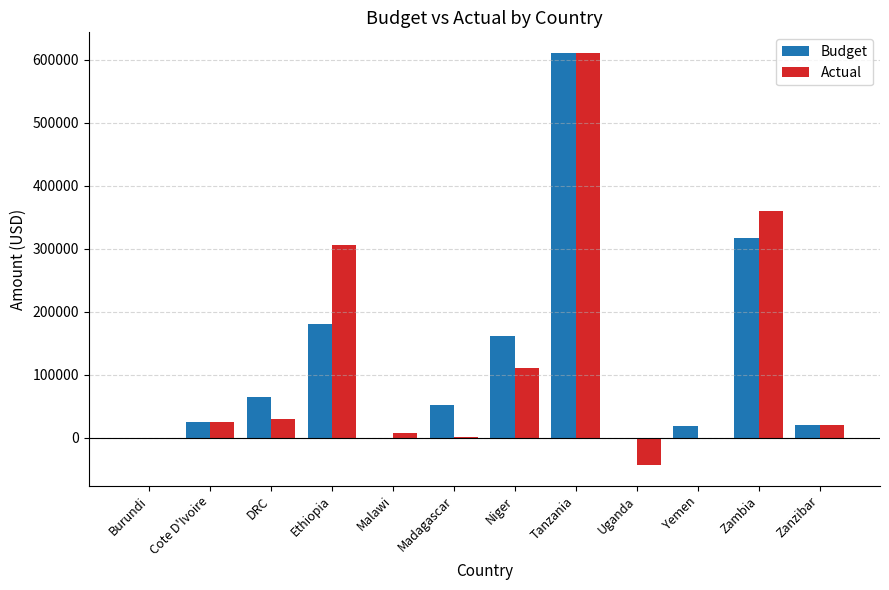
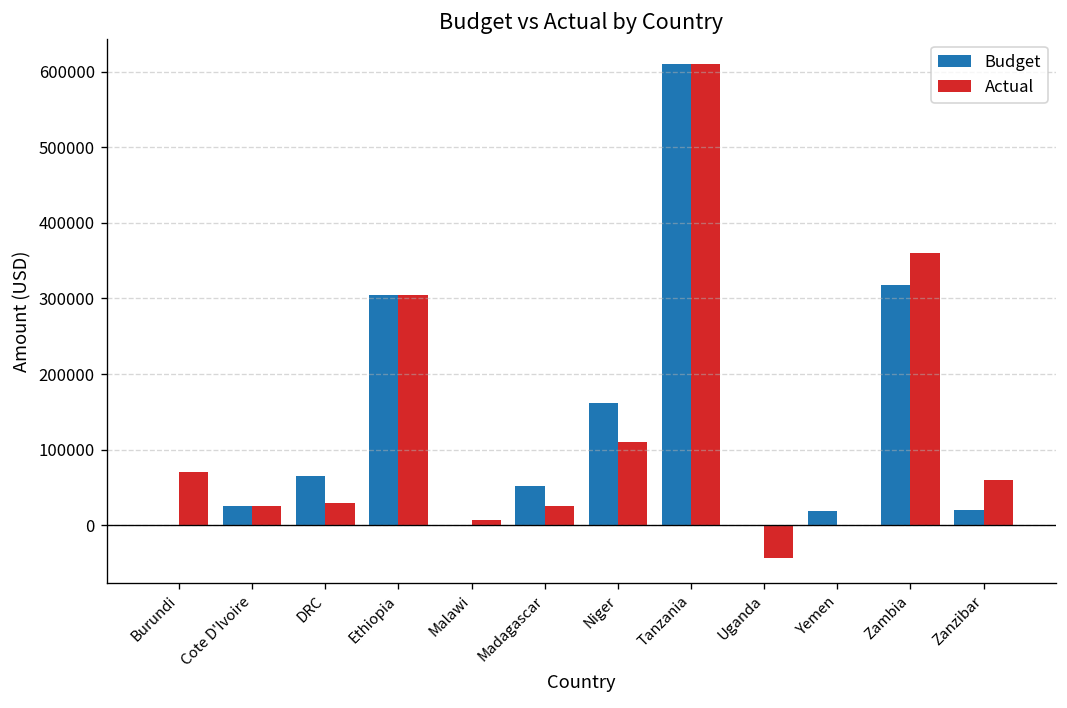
Actual, Burundi: 0 -> 70000
Budget, Ethiopia: 180000 -> 310000
Actual, Madagascar: 0 -> 30000
Actual, Zanzibar: 20000 -> 60000
